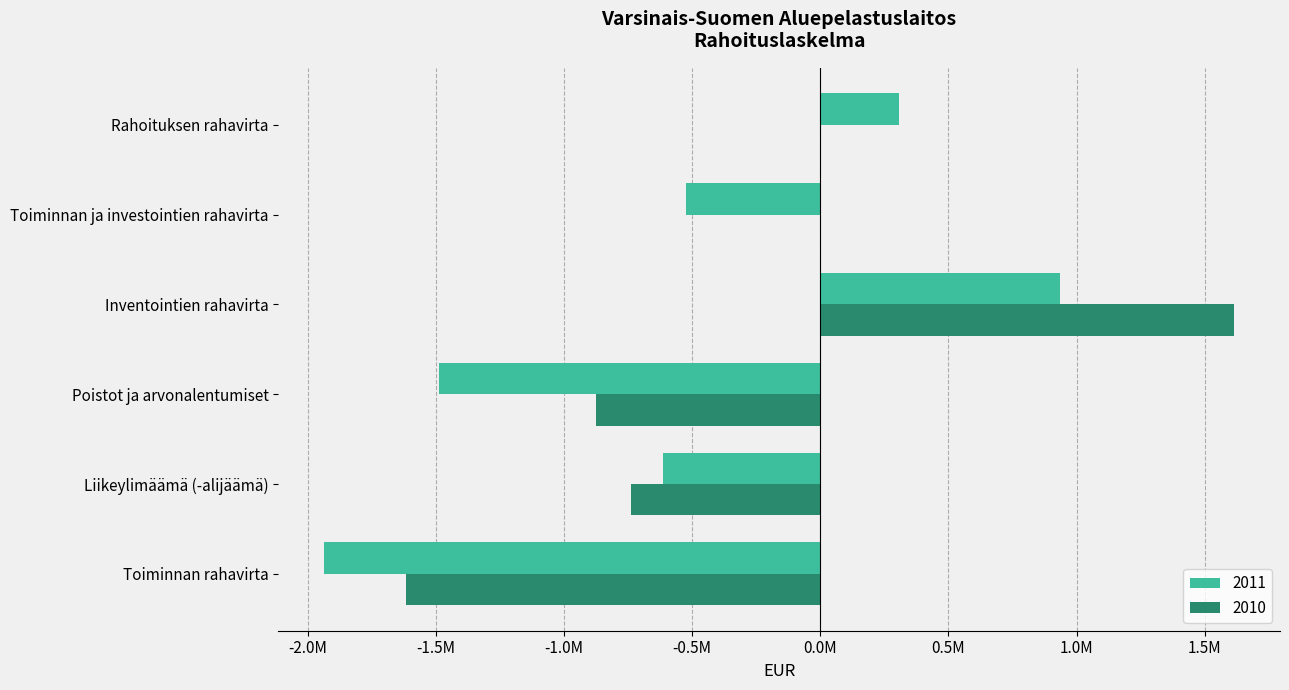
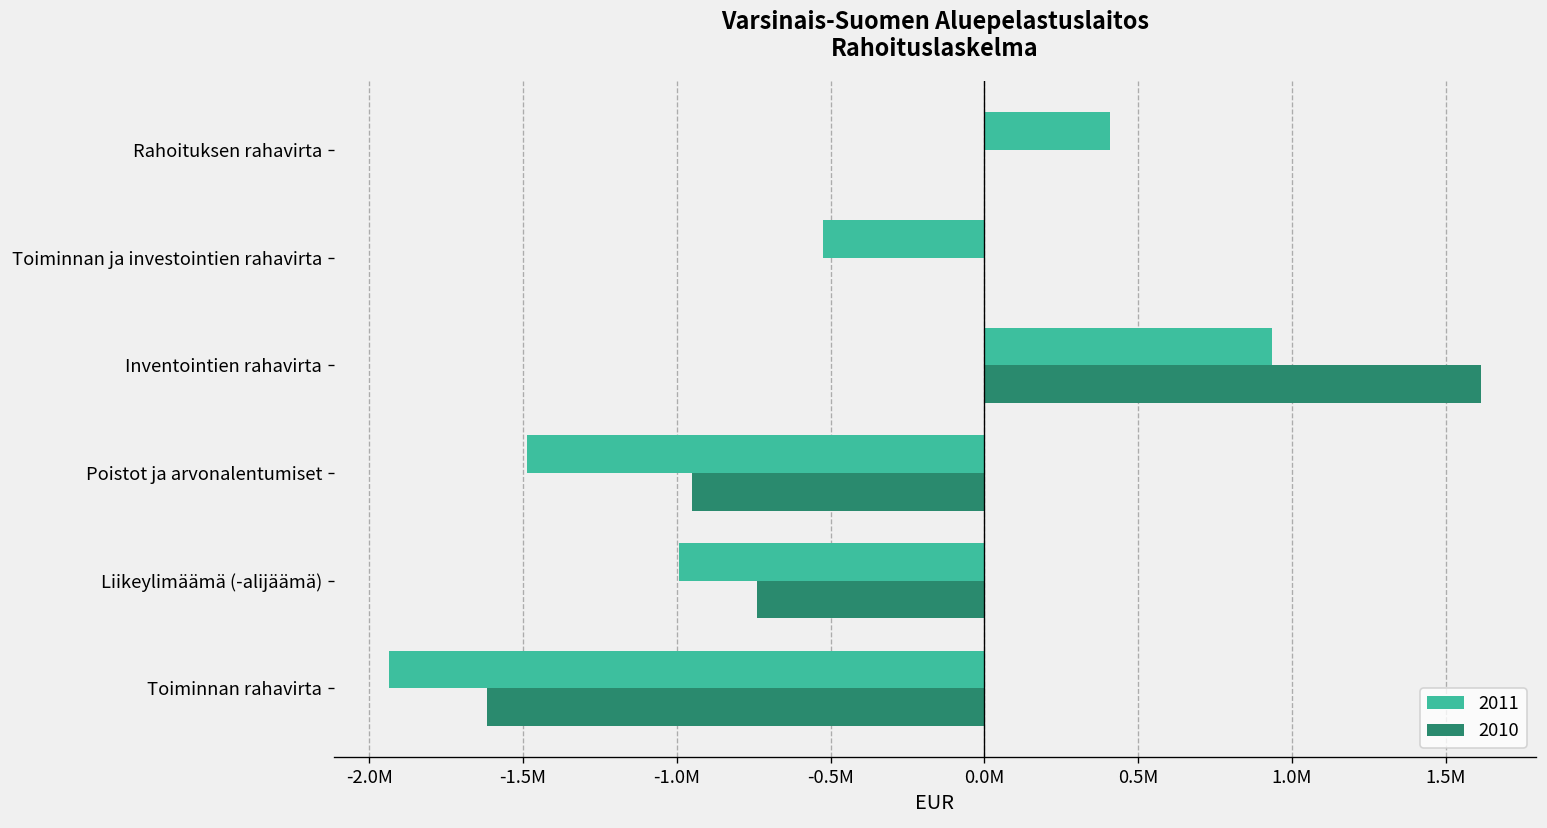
2011, Rahoituksen rahavirta: 310000 -> 410000
2010, Poistot ja arvonalentumiset: -870000 -> -950000
2011, Liikeylimäämä (-alijäämä): -620000 -> -990000
